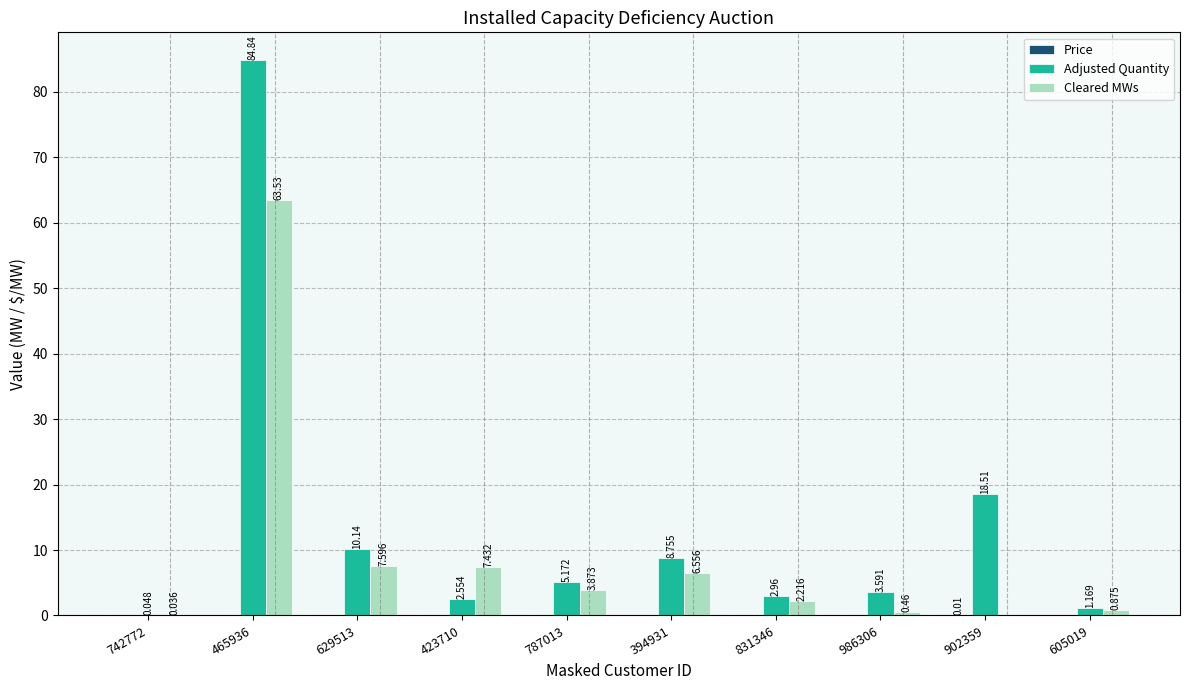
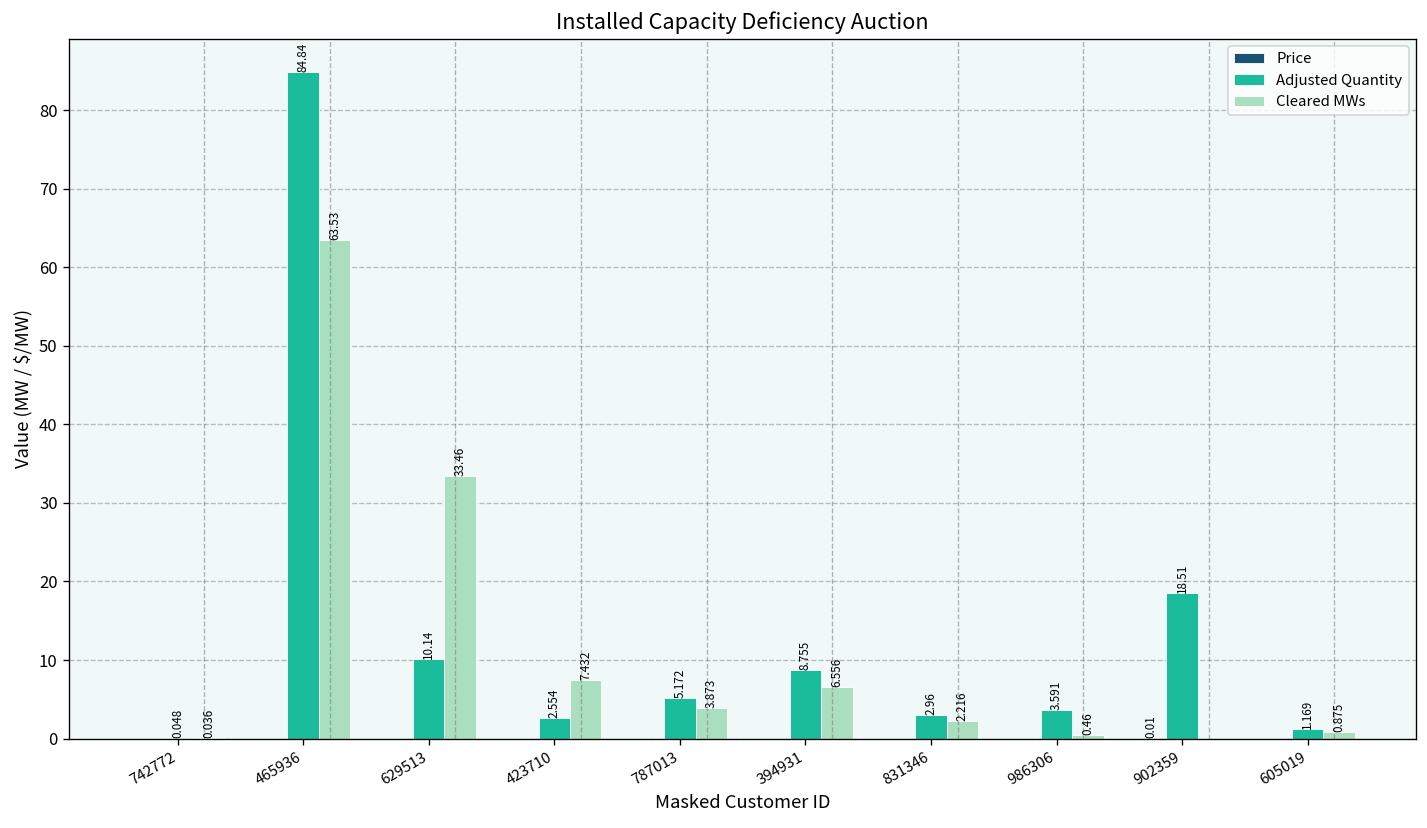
Cleared MWs, 629513: 7.596 -> 33.46
